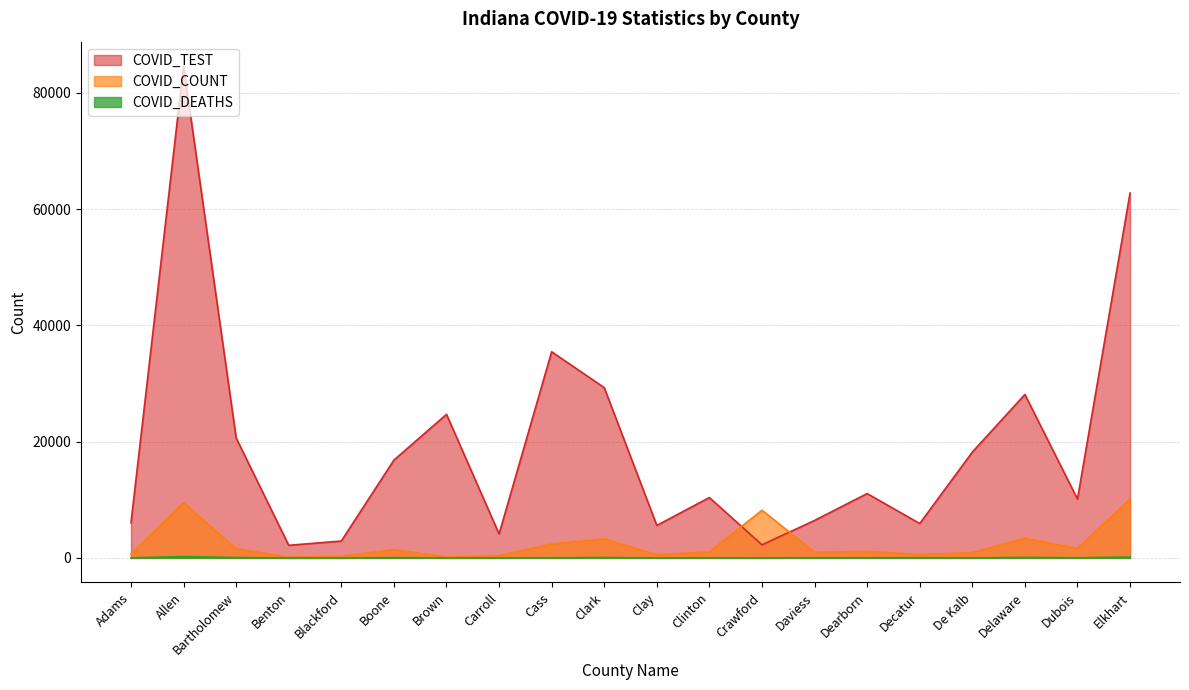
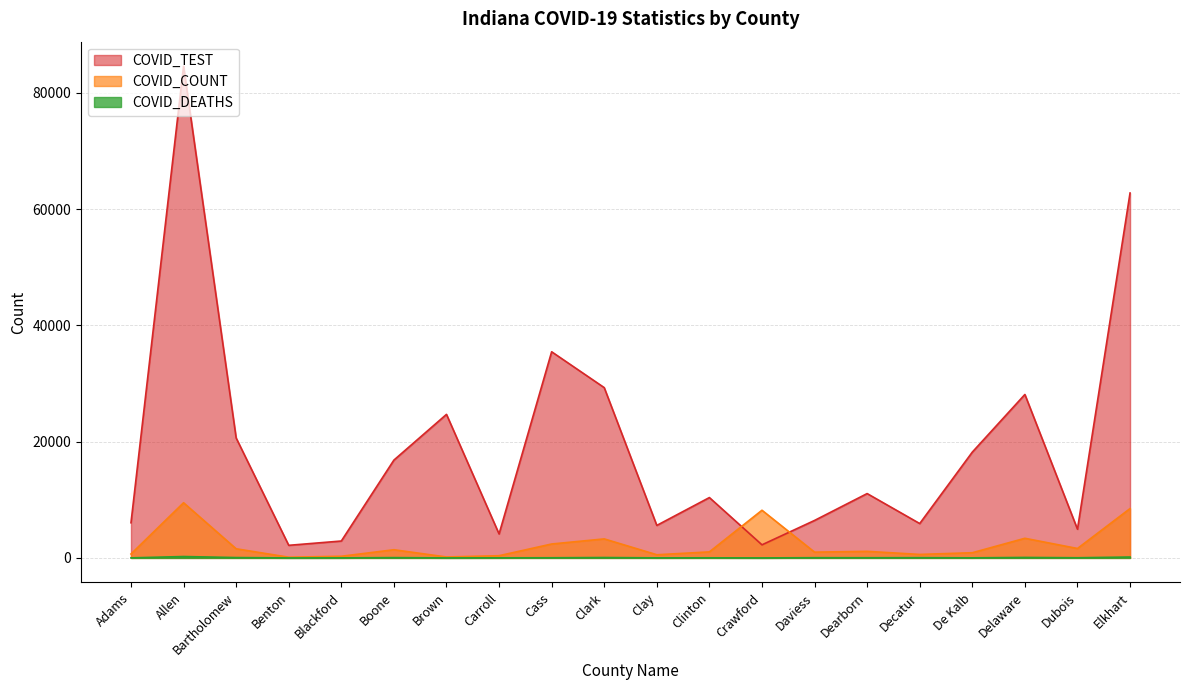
COVID_TEST, Dubois: 10000 -> 5000
COVID_COUNT, Elkhart: 10000 -> 8000
